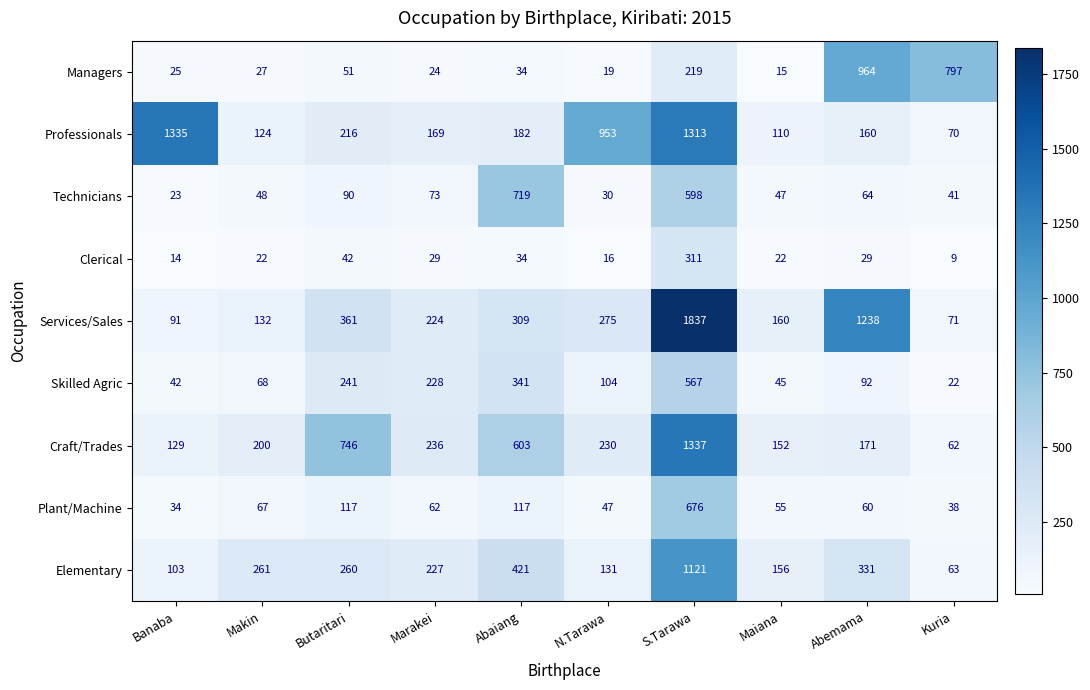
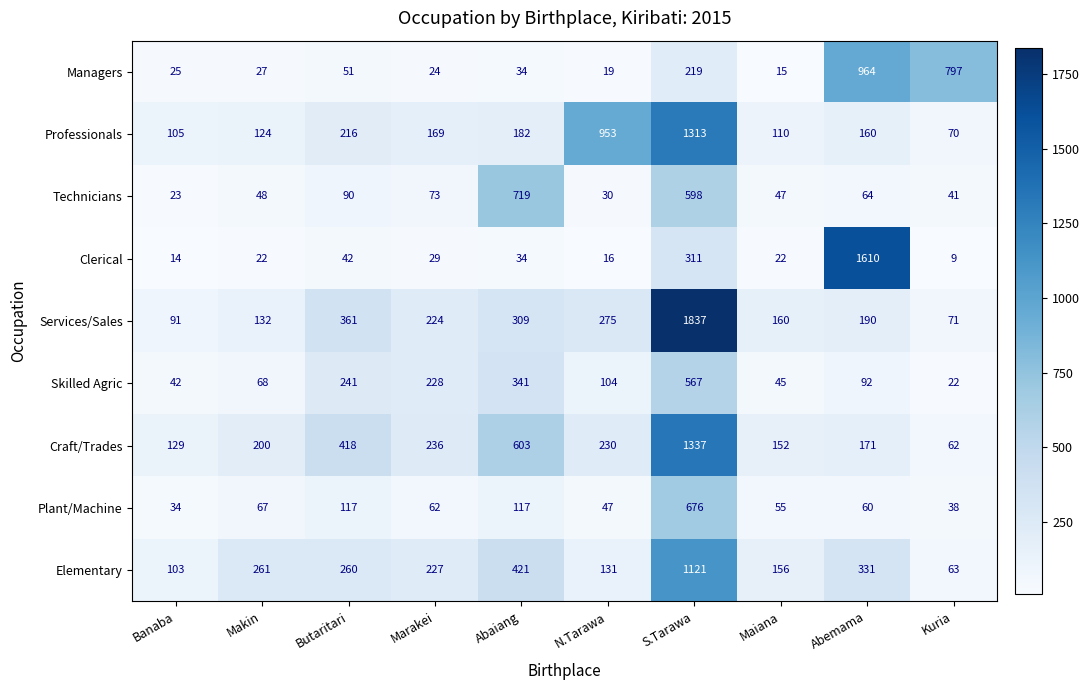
Professionals, Banaba: 1335 -> 105
Clerical, Abemama: 29 -> 1610
Services/Sales, Abemama: 1238 -> 190
Craft/Trades, Butaritari: 746 -> 418
